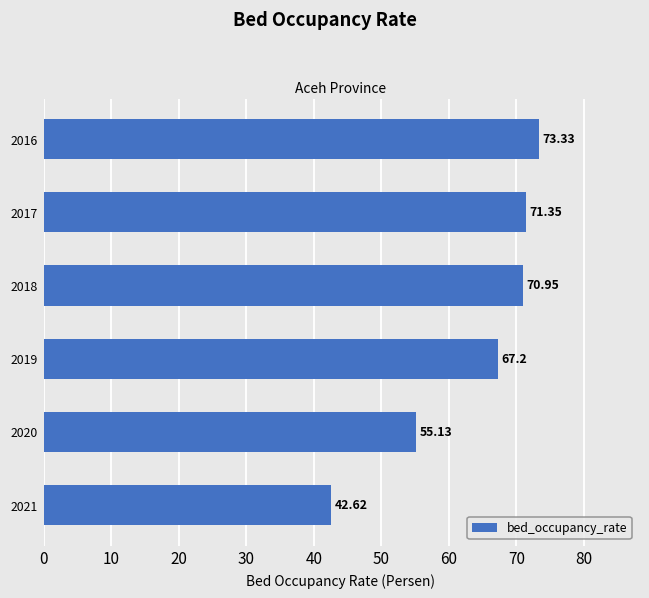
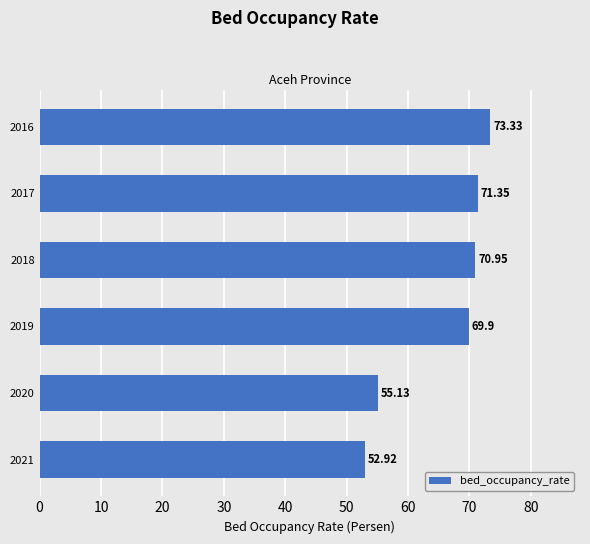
2019: 67.2 -> 69.9
2021: 42.62 -> 52.92
